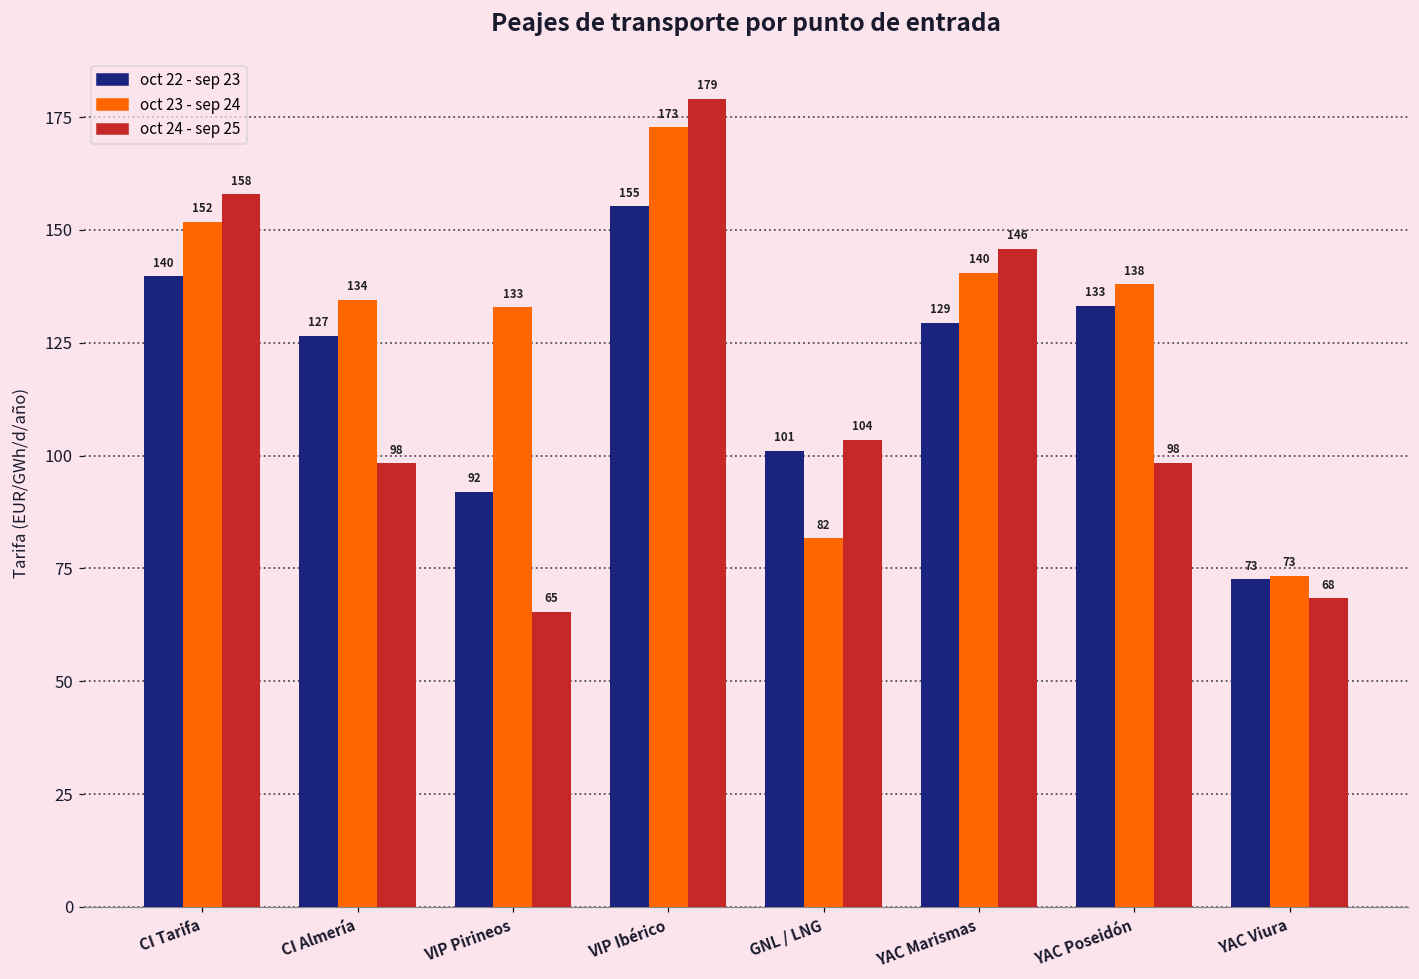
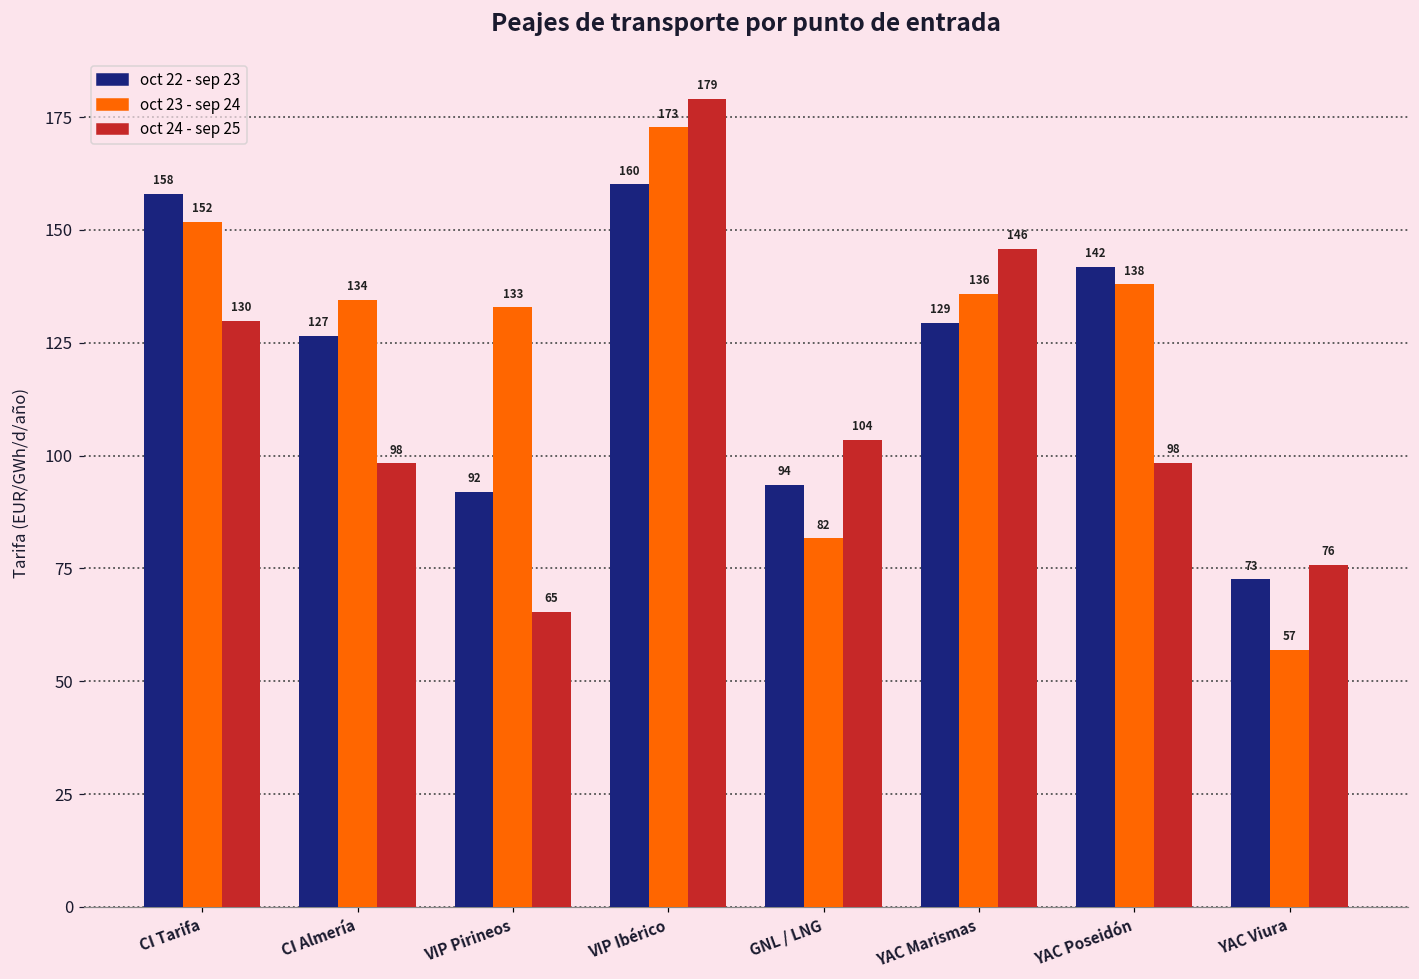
oct 22 - sep 23, CI Tarifa: 140 -> 158
oct 24 - sep 25, CI Tarifa: 158 -> 130
oct 22 - sep 23, VIP Ibérico: 155 -> 160
oct 22 - sep 23, GNL / LNG: 101 -> 94
oct 23 - sep 24, YAC Marismas: 140 -> 136
oct 22 - sep 23, YAC Poseidón: 133 -> 142
oct 23 - sep 24, YAC Viura: 73 -> 57
oct 24 - sep 25, YAC Viura: 68 -> 76
